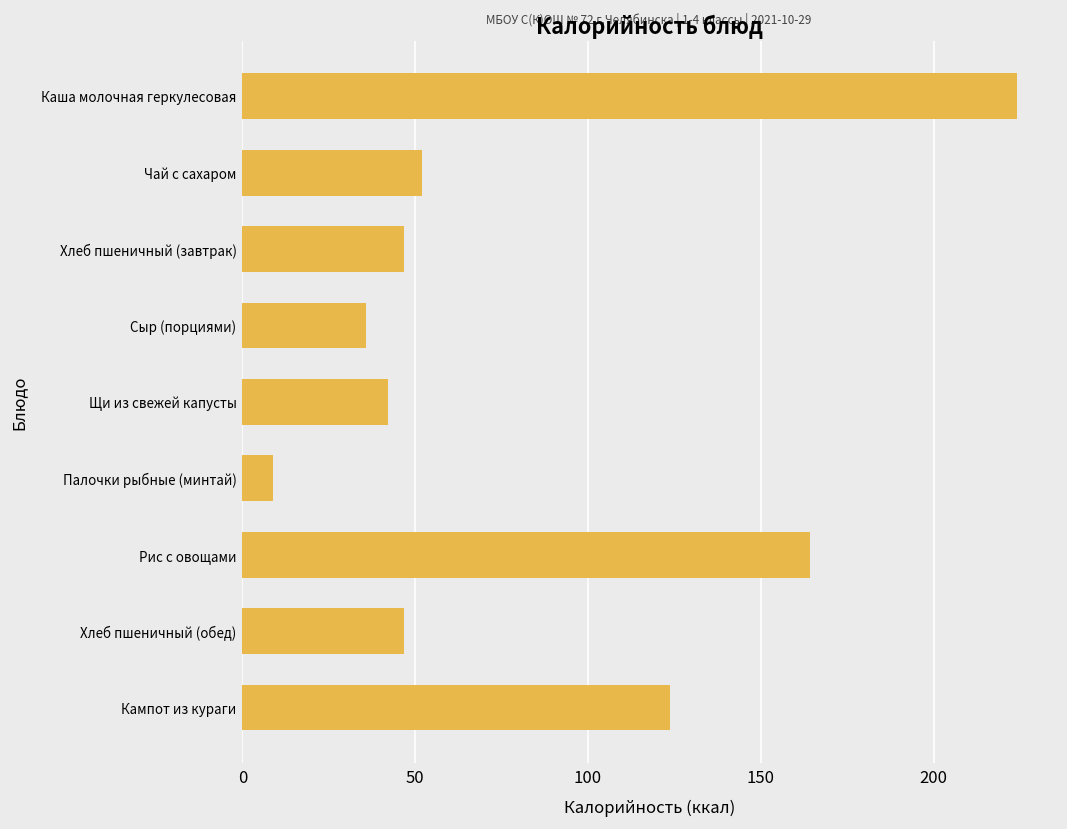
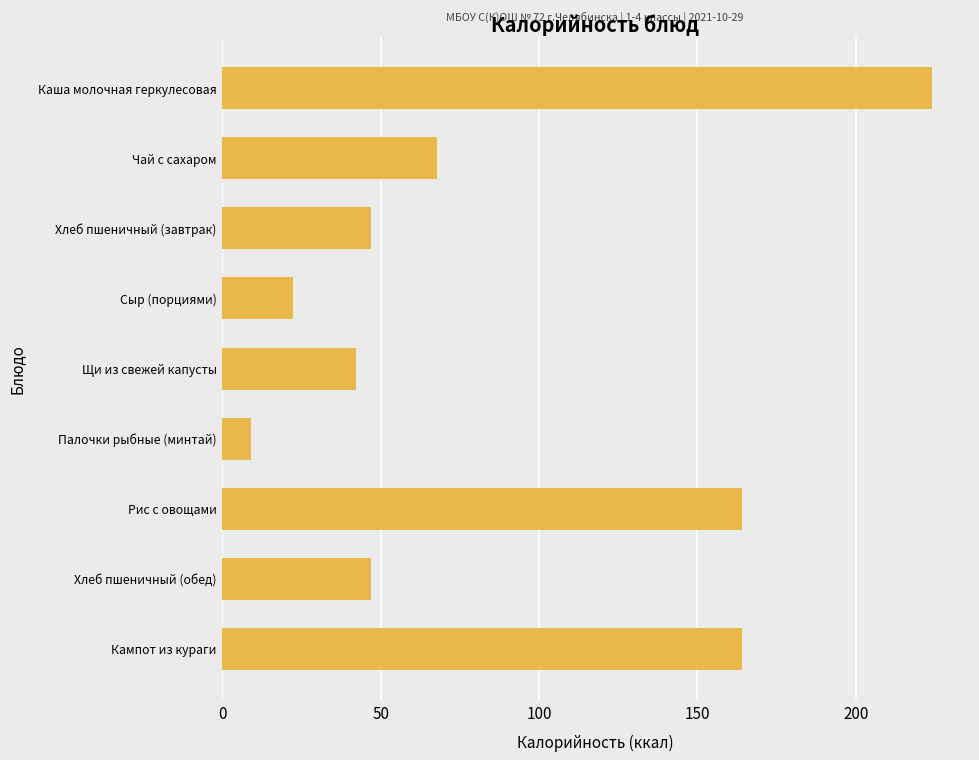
Чай с сахаром: 52 -> 68
Сыр (порциями): 36 -> 22
Кампот из кураги: 124 -> 164
